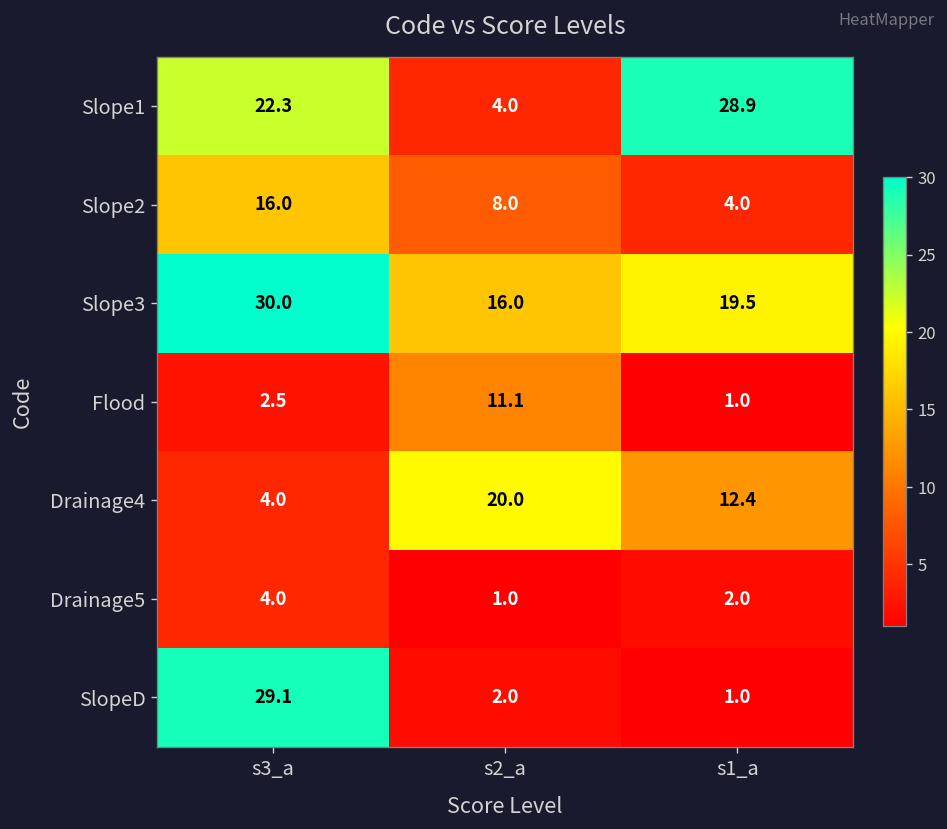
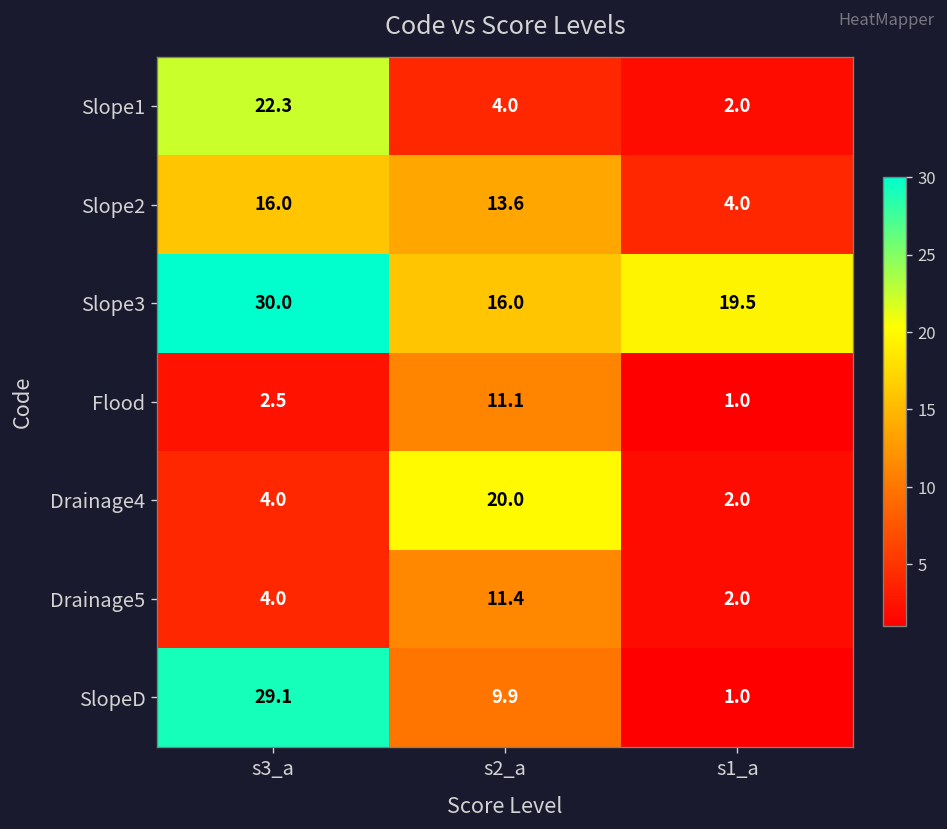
Slope1, s1_a: 28.9 -> 2.0
Slope2, s2_a: 8.0 -> 13.6
Drainage4, s1_a: 12.4 -> 2.0
Drainage5, s2_a: 1.0 -> 11.4
SlopeD, s2_a: 2.0 -> 9.9
